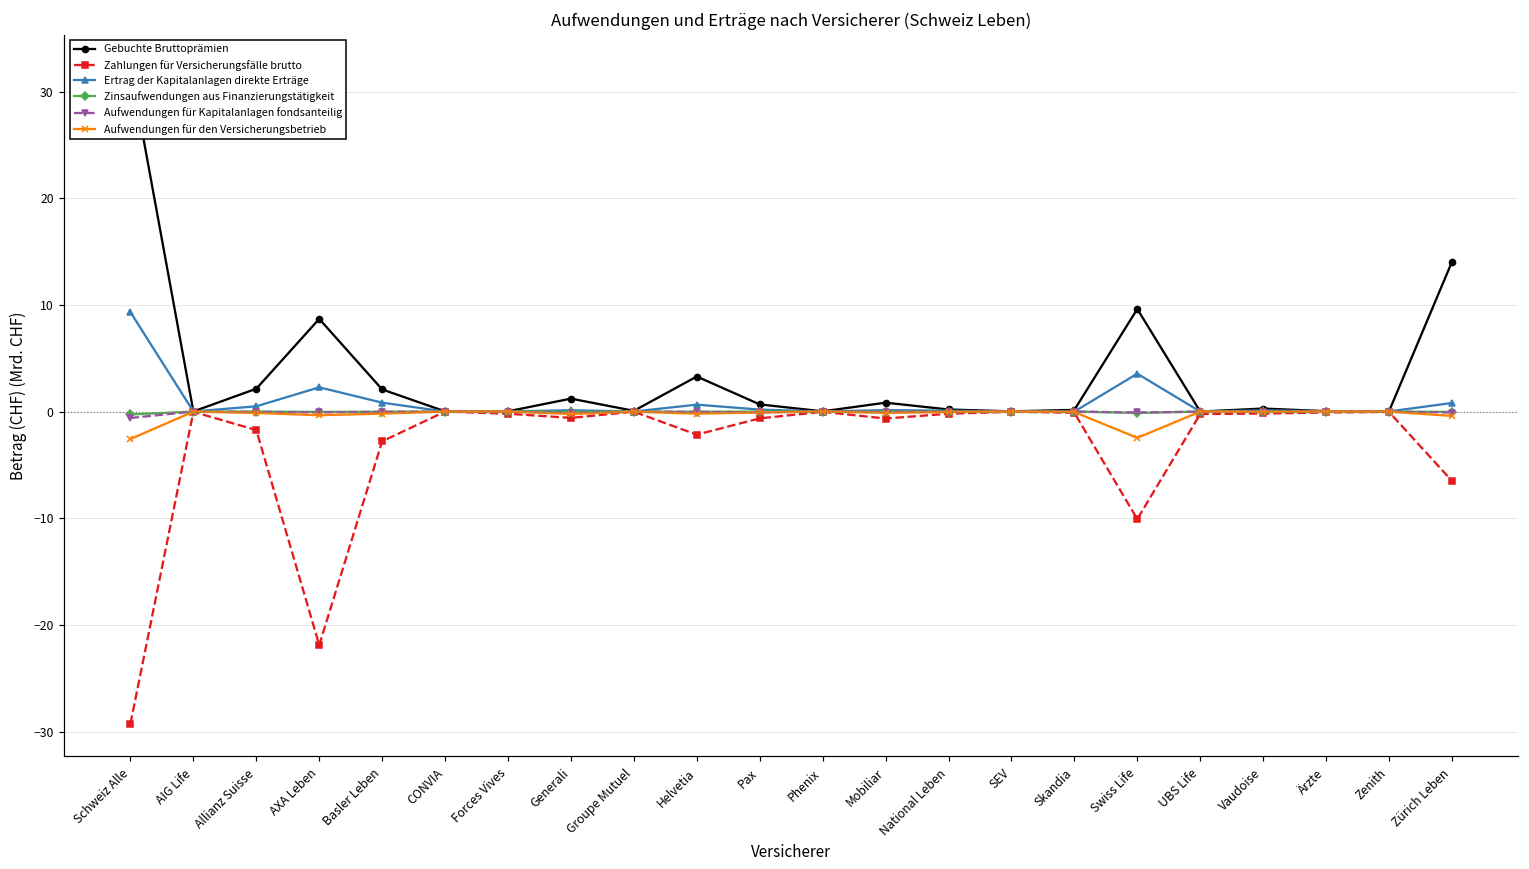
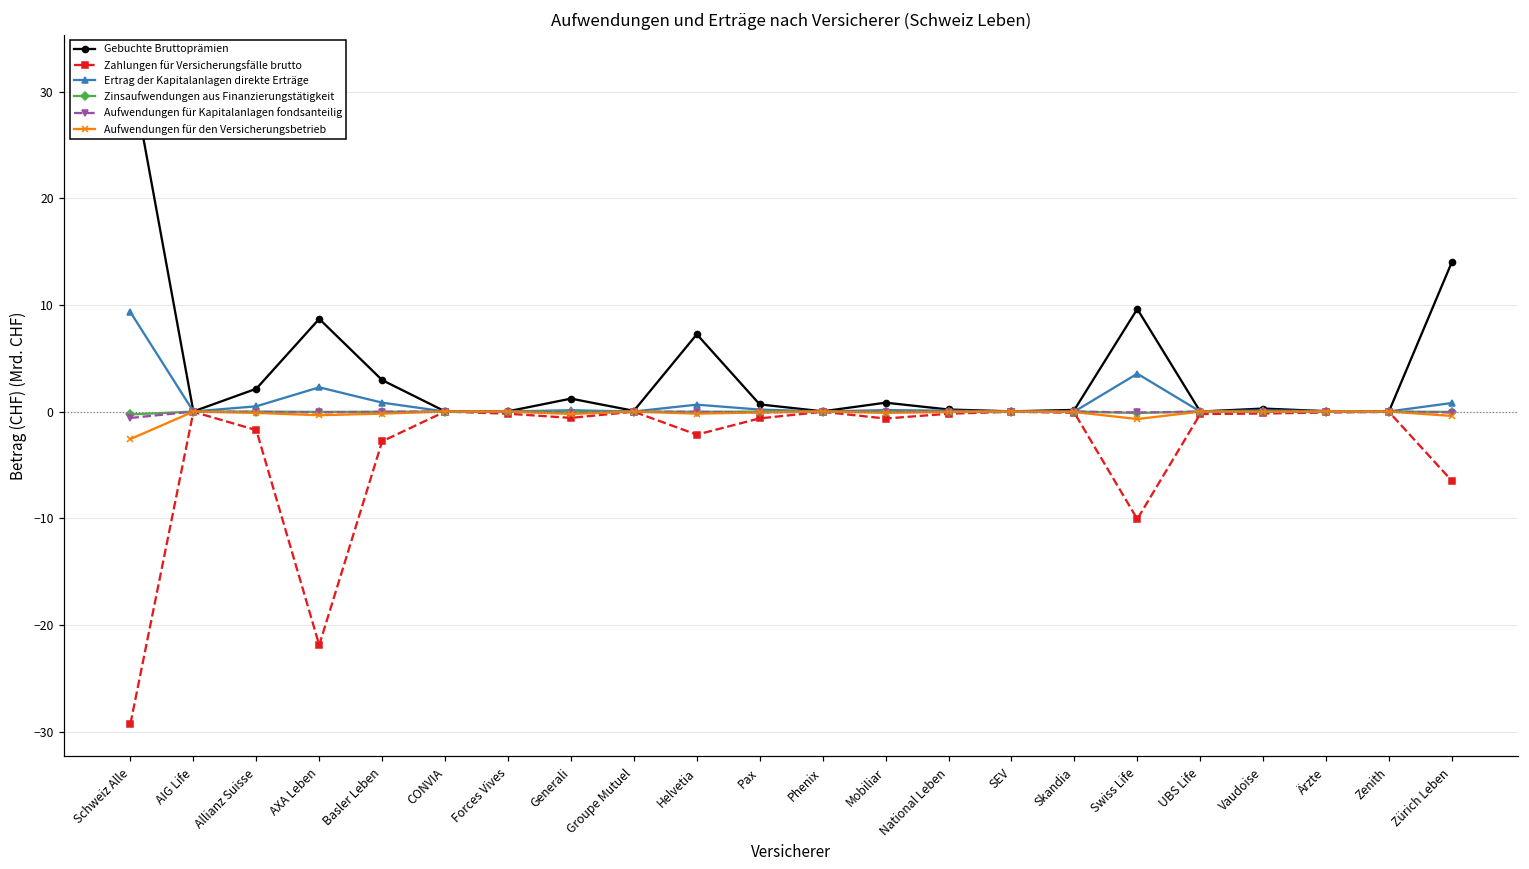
Gebuchte Bruttoprämien, Basler Leben: 2 -> 3
Gebuchte Bruttoprämien, Helvetia: 3 -> 7
Aufwendungen für den Versicherungsbetrieb, Swiss Life: -2 -> -1
